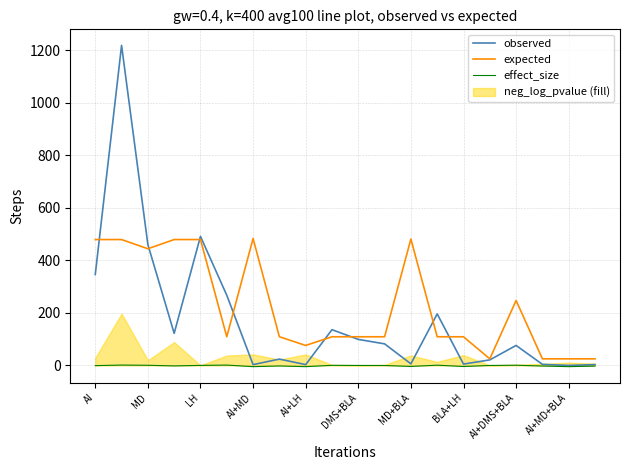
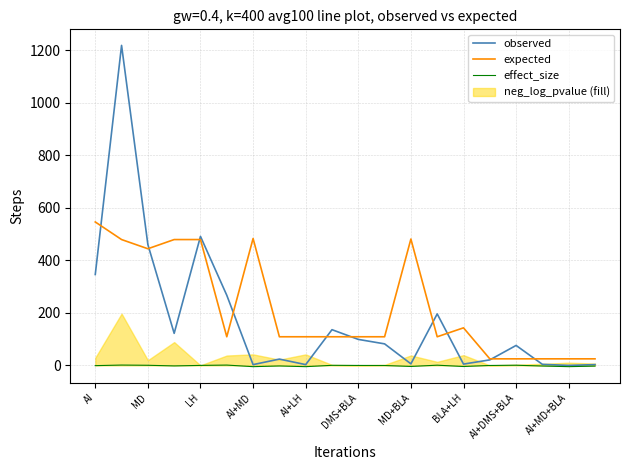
expected, AI: 480 -> 550
expected, AI+LH: 80 -> 110
expected, BLA+LH: 110 -> 140
expected, AI+DMS+BLA: 250 -> 30
